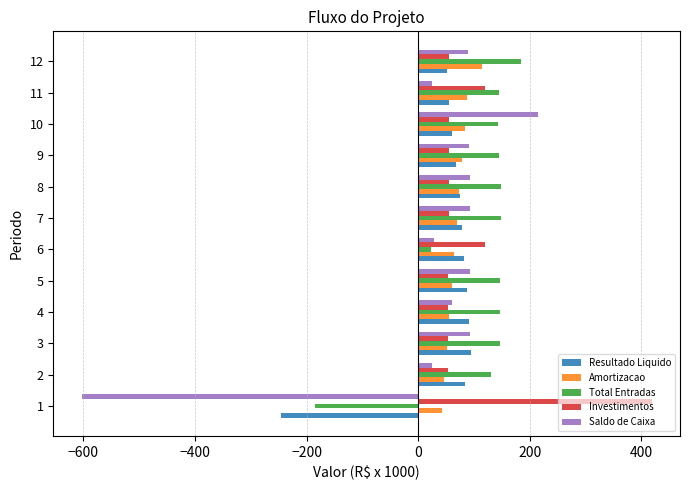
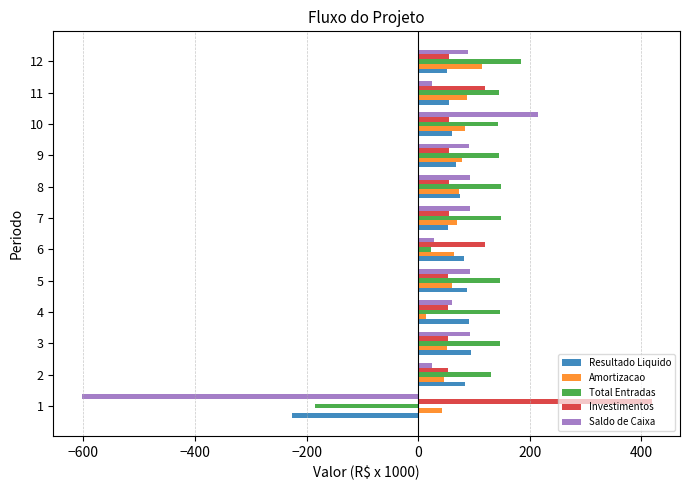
Resultado Liquido, 7: 80 -> 50
Amortizacao, 4: 60 -> 10
Resultado Liquido, 1: -250 -> -230
